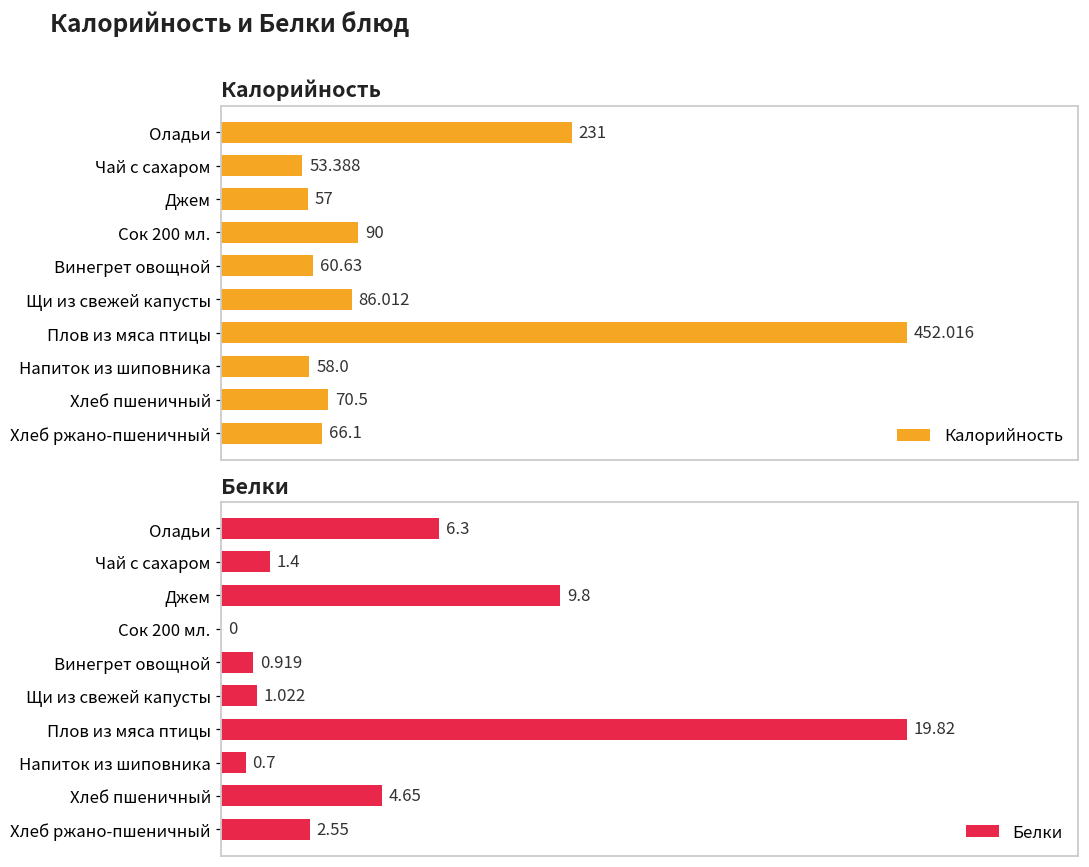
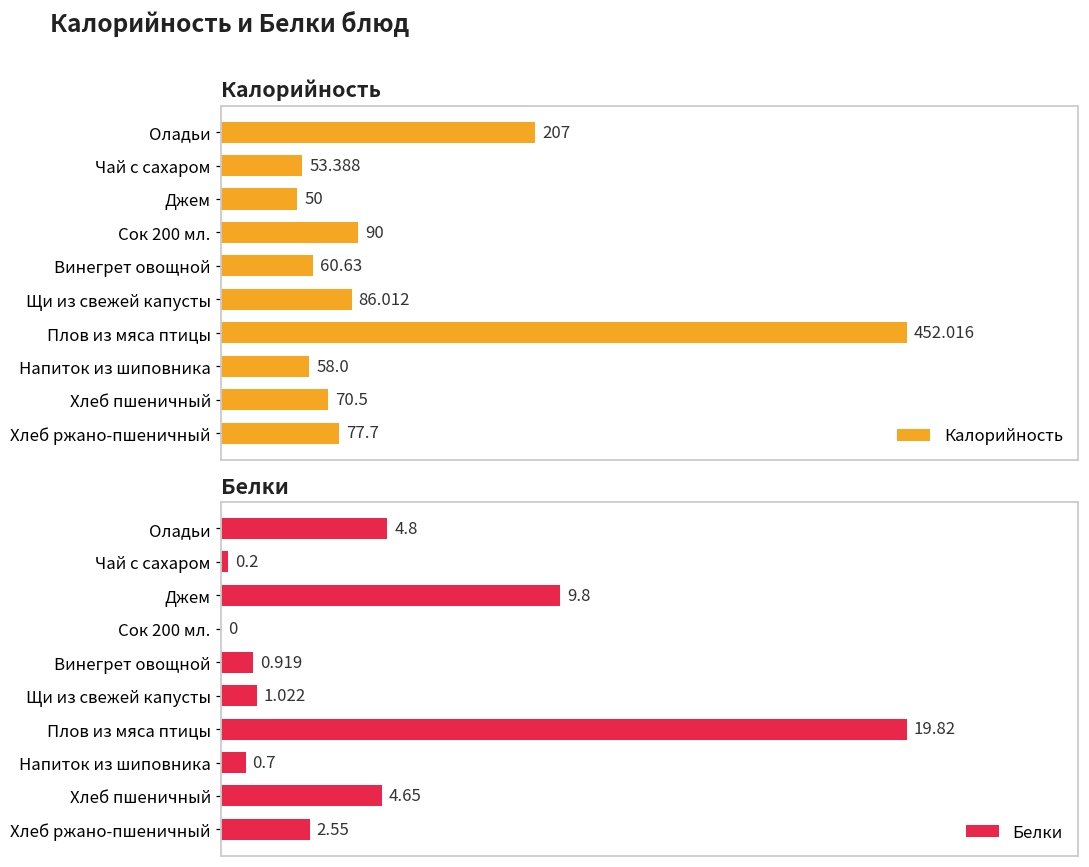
Калорийность, Оладьи: 231 -> 207
Калорийность, Джем: 57 -> 50
Калорийность, Хлеб ржано-пшеничный: 66.1 -> 77.7
Белки, Оладьи: 6.3 -> 4.8
Белки, Чай с сахаром: 1.4 -> 0.2
